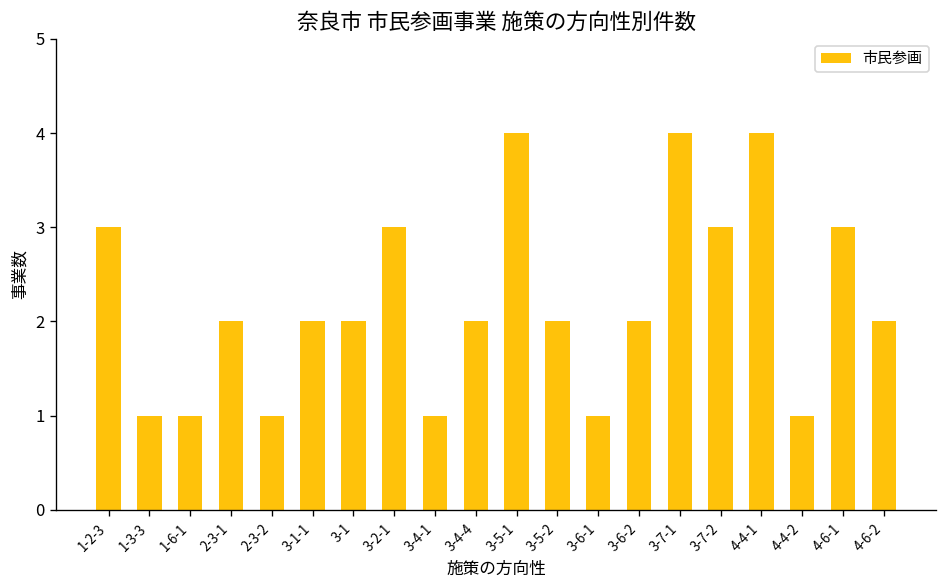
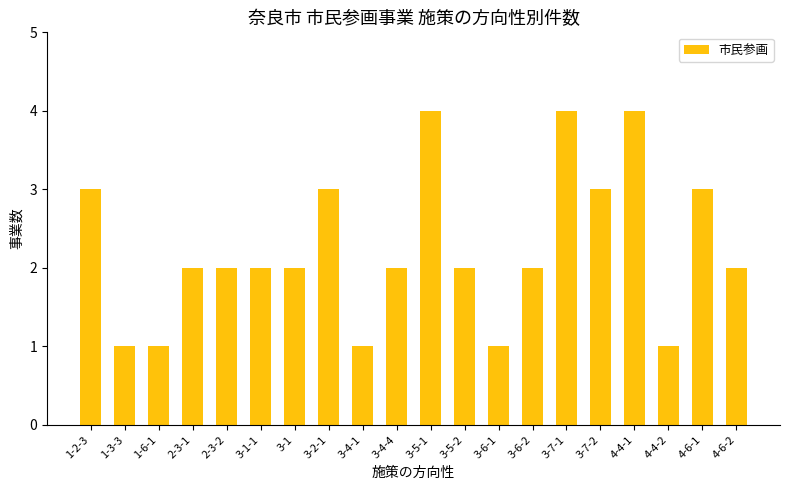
2-3-2: 1 -> 2
